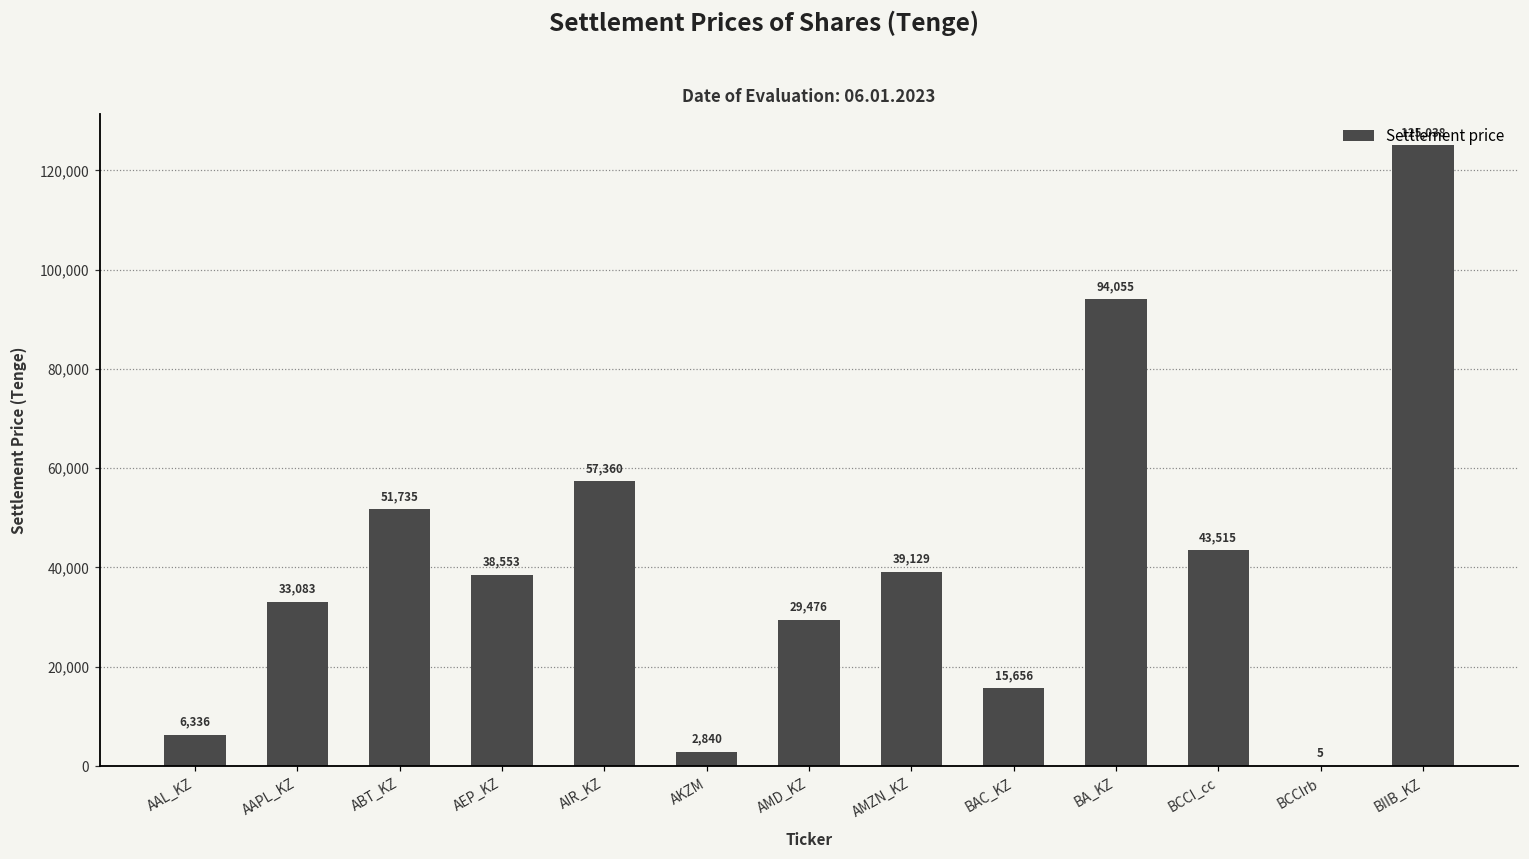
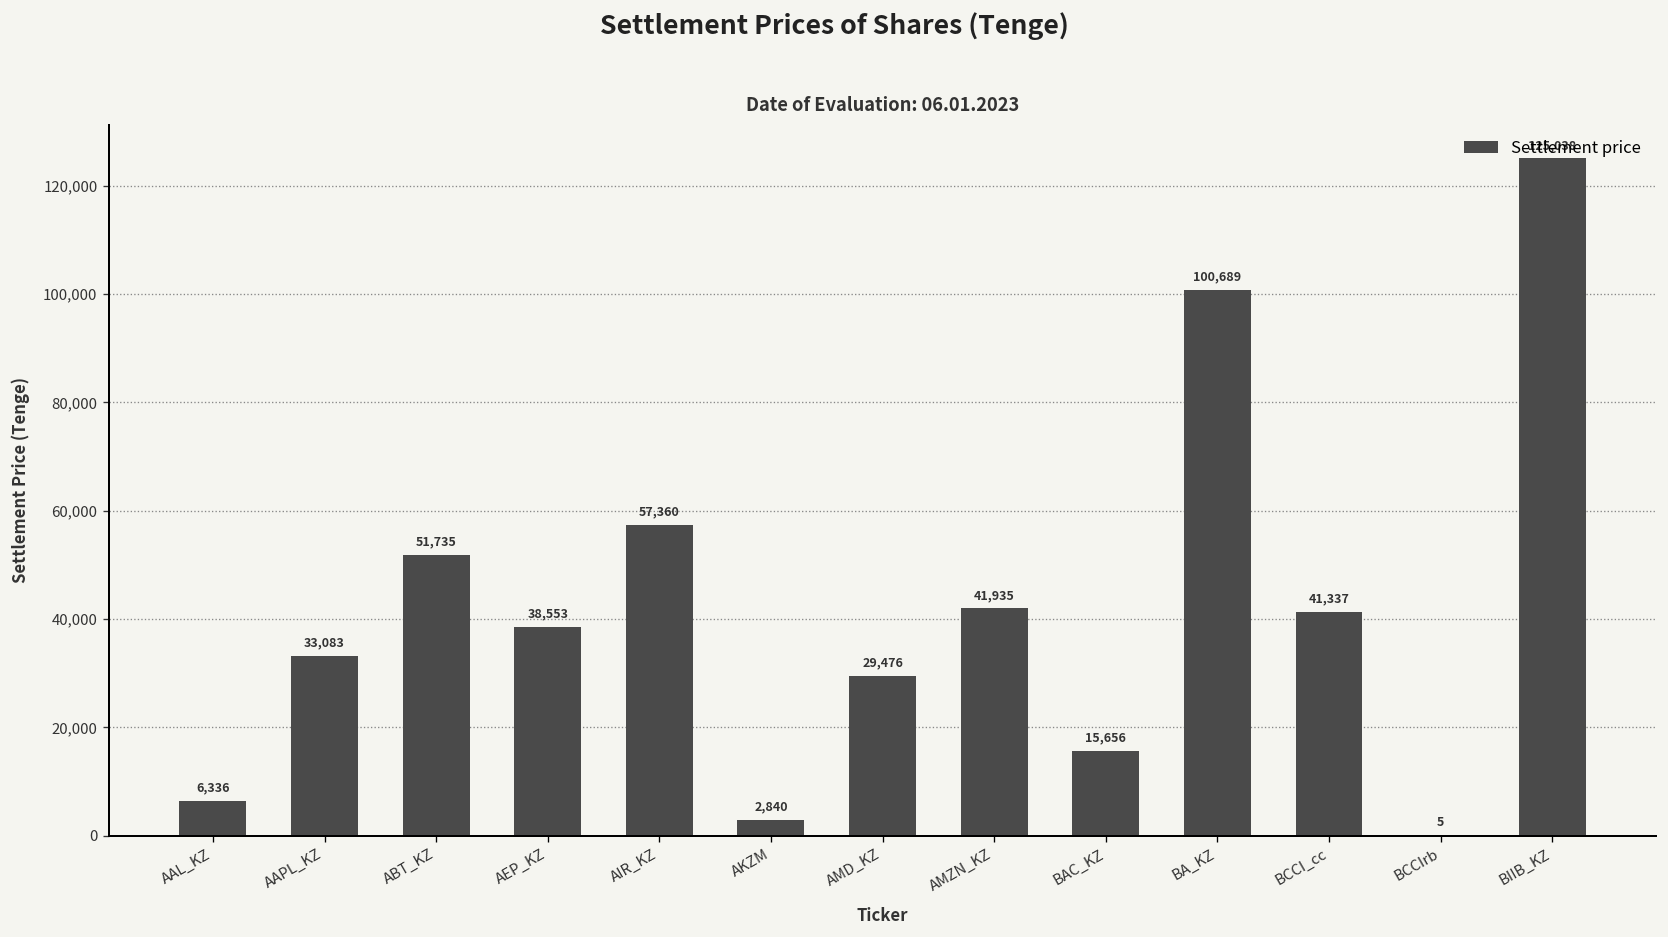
AMZN_KZ: 39,129 -> 41,935
BA_KZ: 94,055 -> 100,689
BCCI_cc: 43,515 -> 41,337
